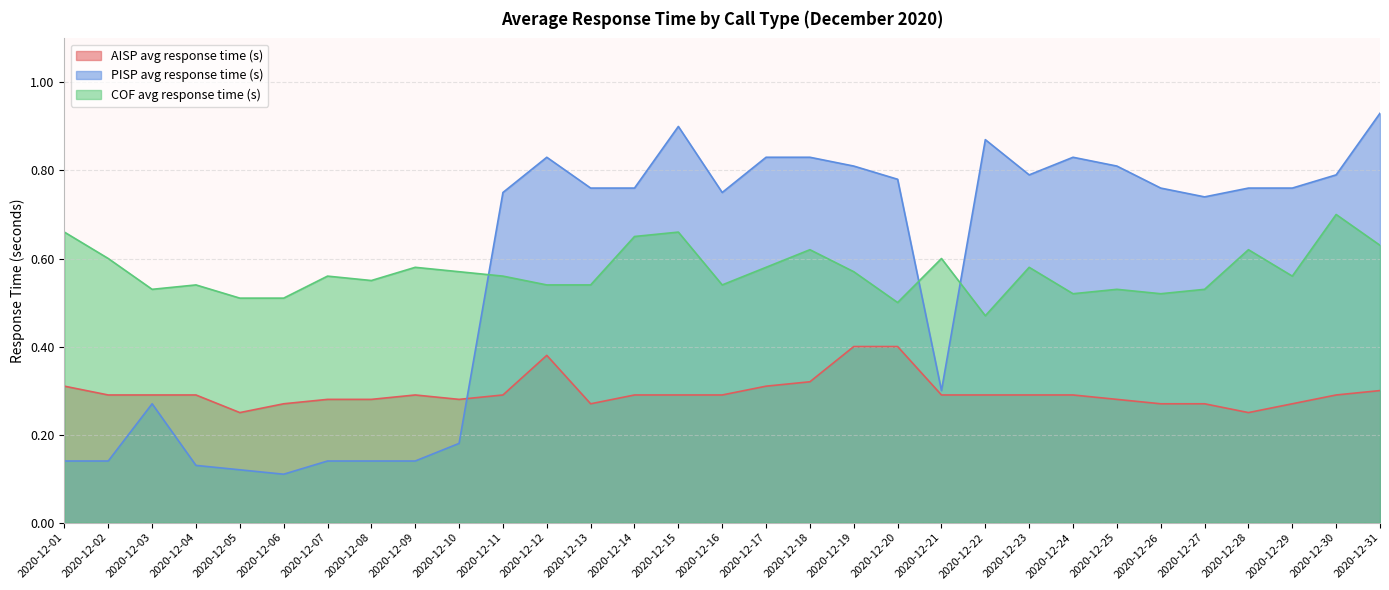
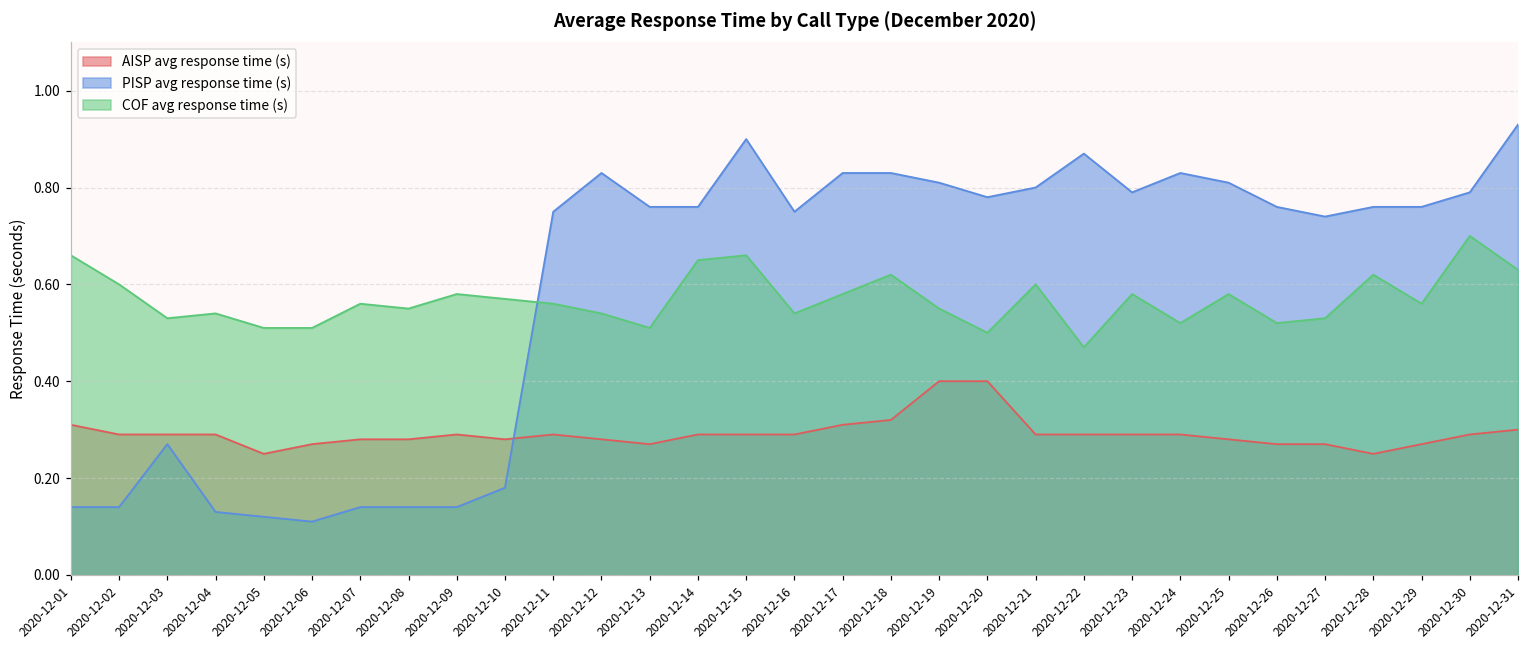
AISP avg response time (s), 2020-12-12: 0.38 -> 0.28
COF avg response time (s), 2020-12-13: 0.54 -> 0.51
COF avg response time (s), 2020-12-19: 0.57 -> 0.55
PISP avg response time (s), 2020-12-21: 0.3 -> 0.8
COF avg response time (s), 2020-12-25: 0.53 -> 0.58
